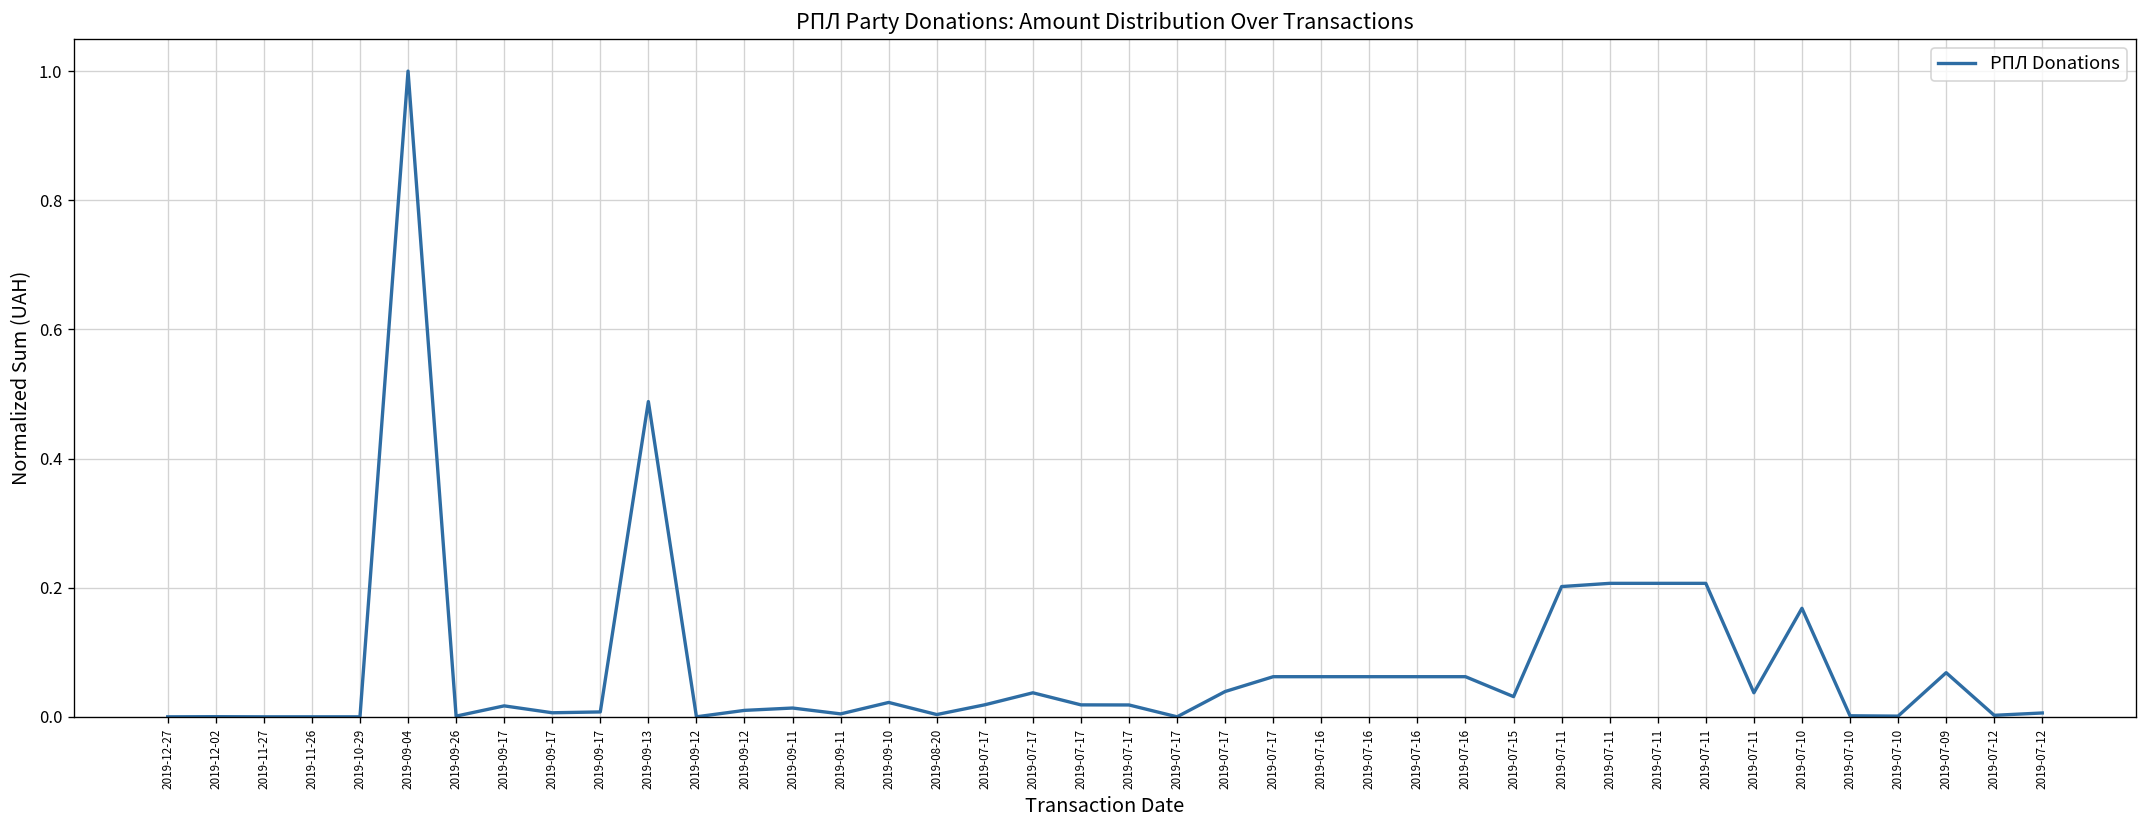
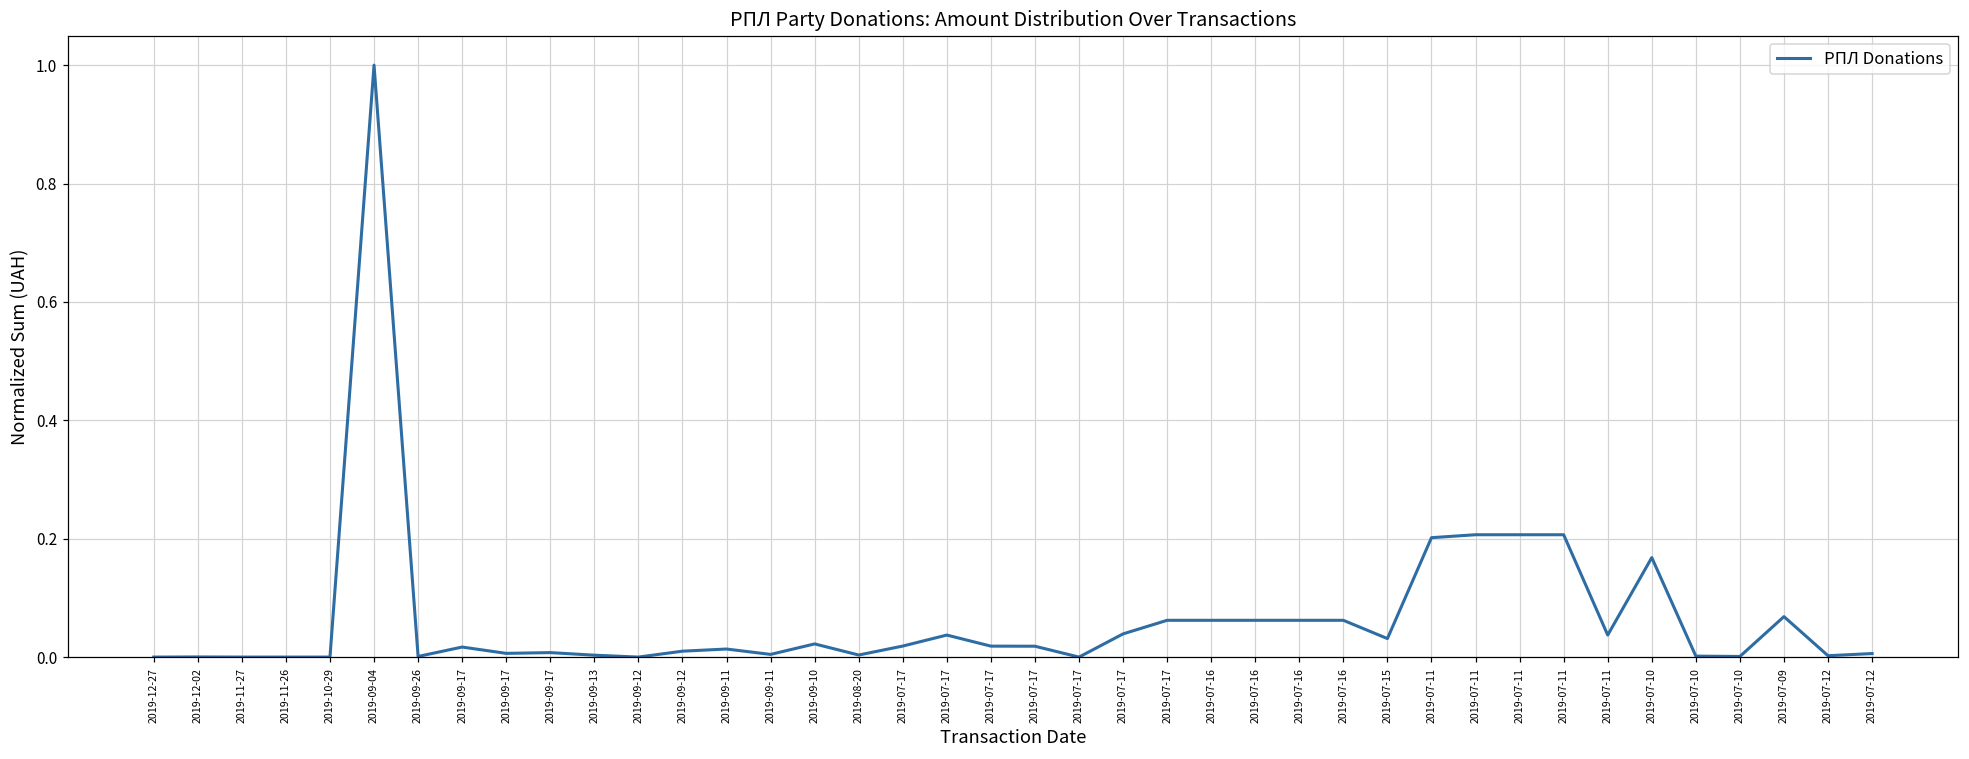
2019-09-13: 0.49 -> 0.00
